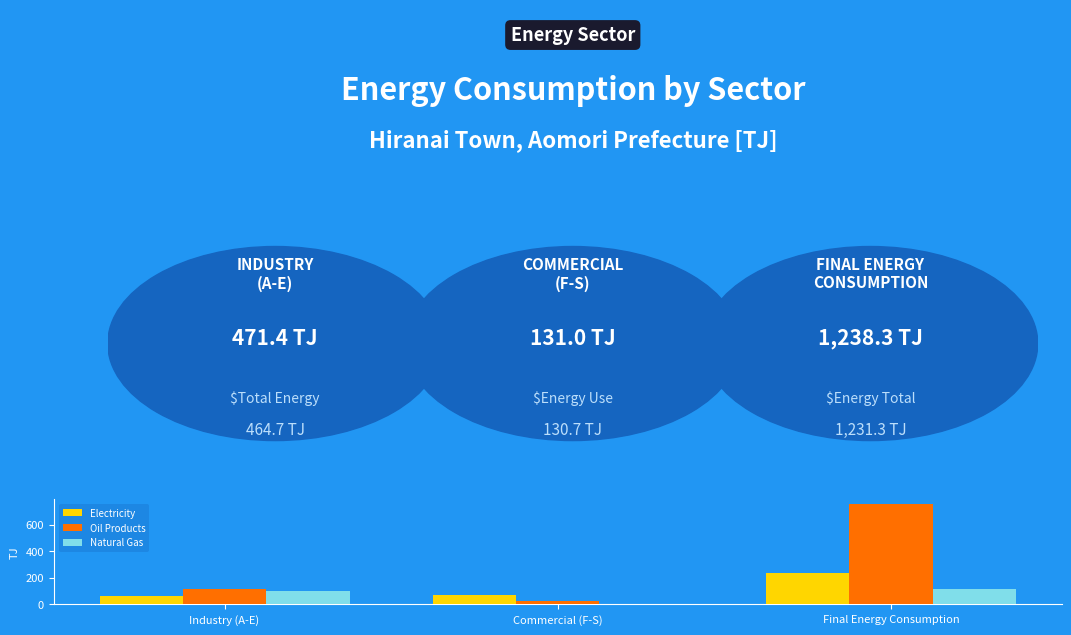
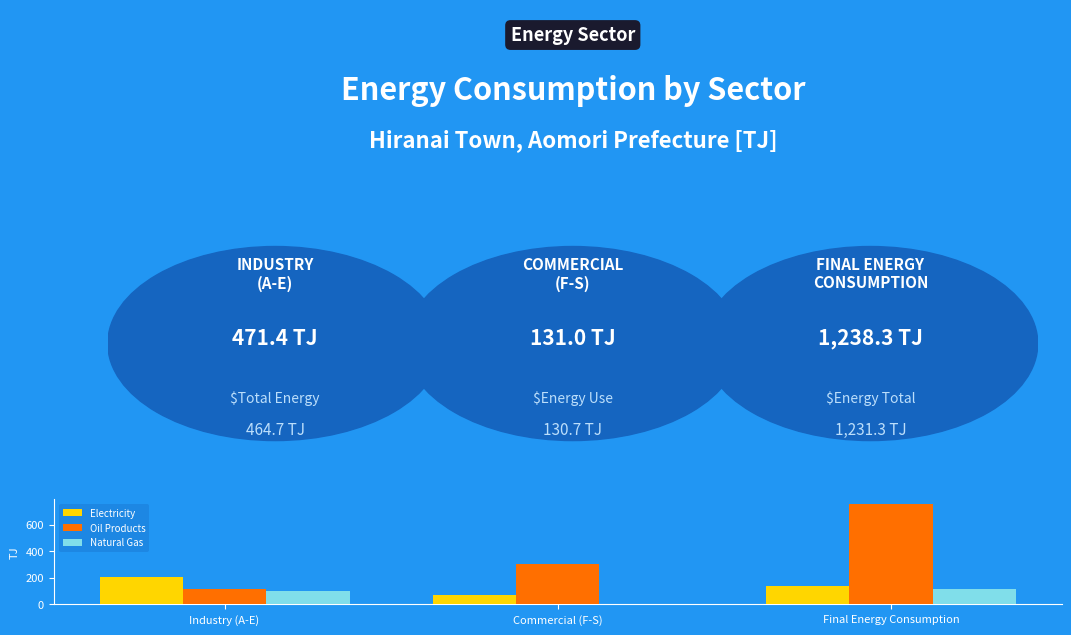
Electricity, Industry (A-E): 60 -> 210
Oil Products, Commercial (F-S): 30 -> 300
Electricity, Final Energy Consumption: 240 -> 140
